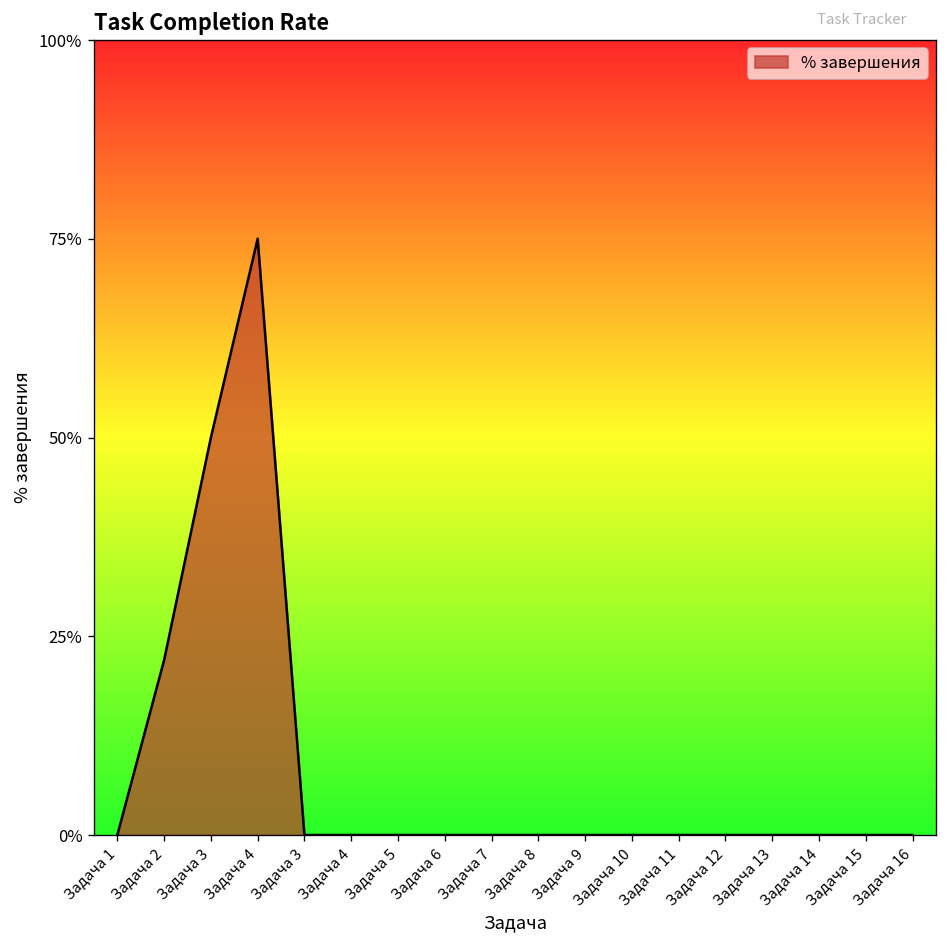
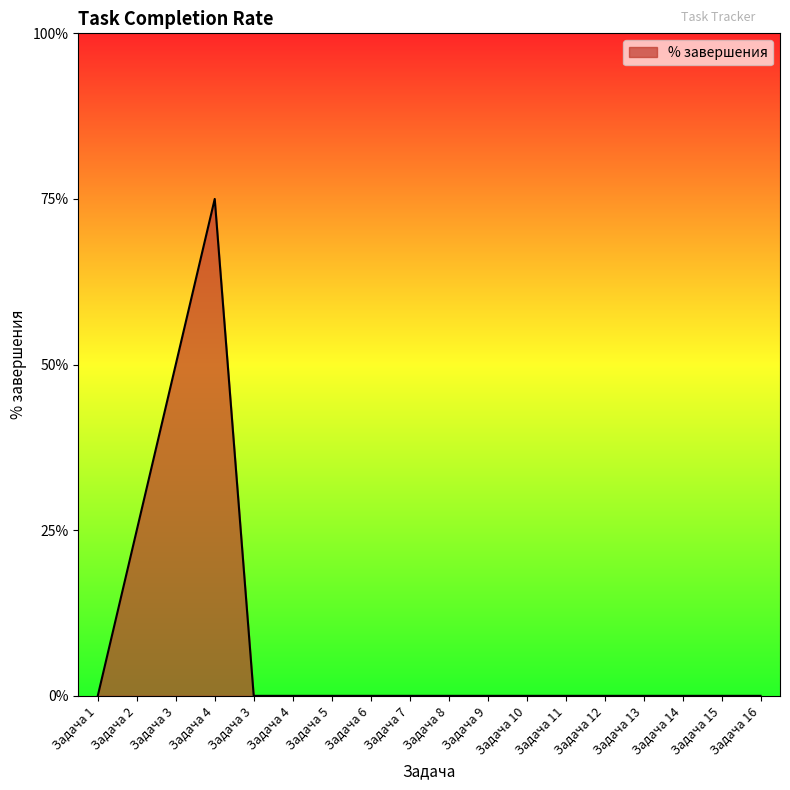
Задача 2: 22% -> 25%
